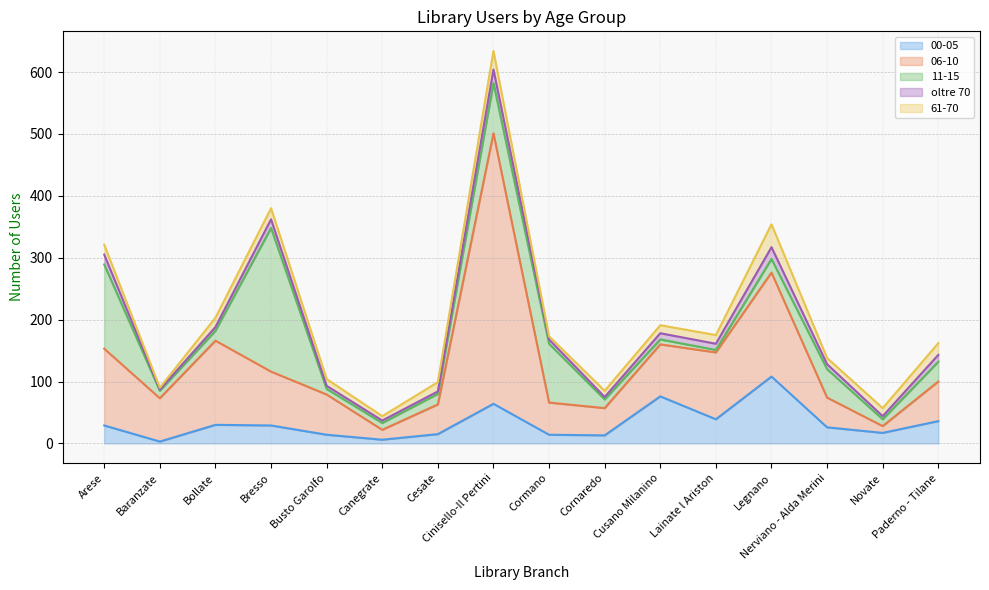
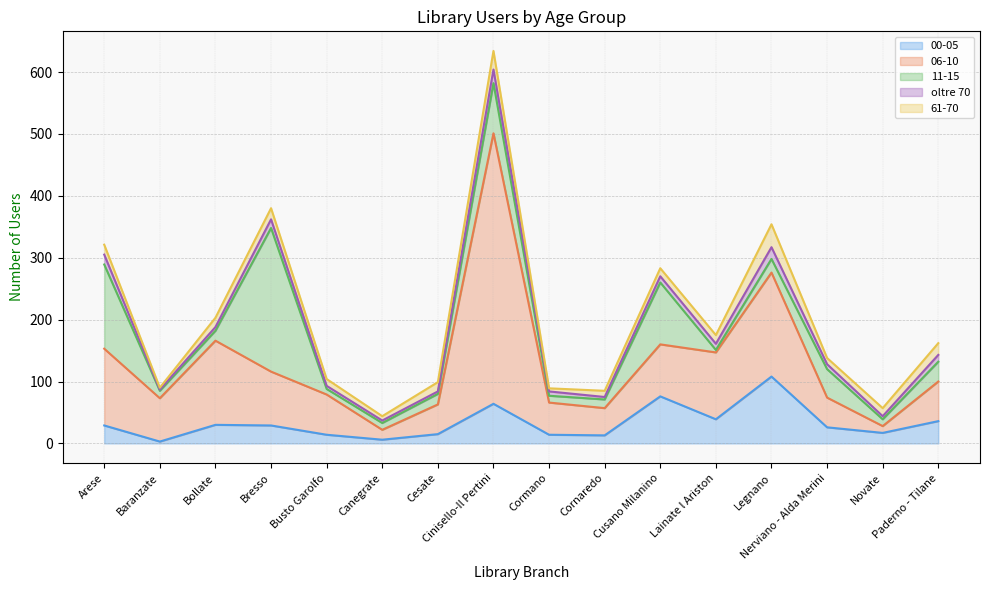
11-15, Cormano: 100 -> 10
11-15, Cusano Milanino: 10 -> 100
